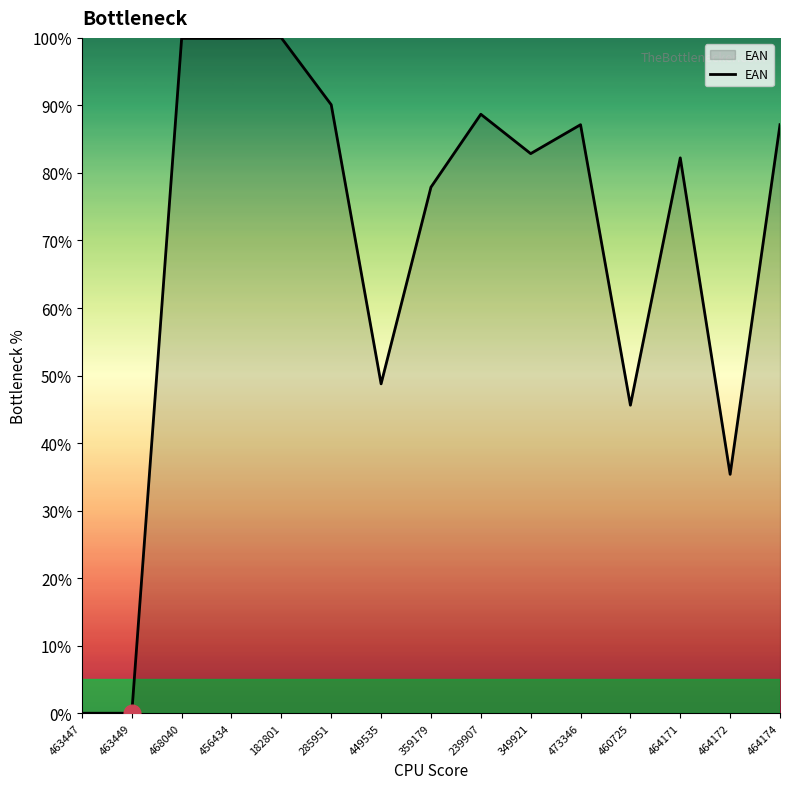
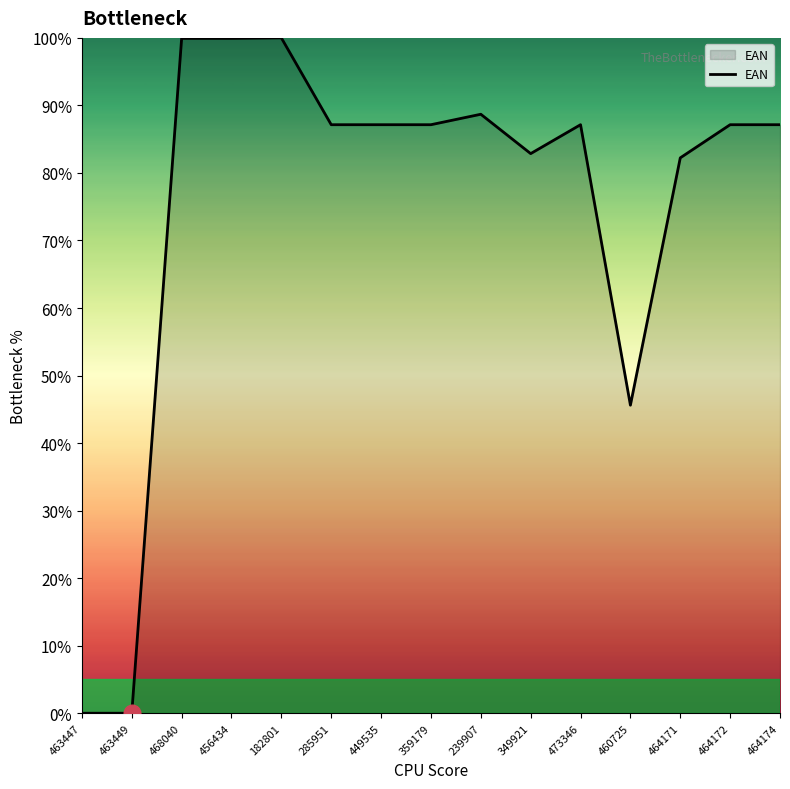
EAN, 285951: 90% -> 87%
EAN, 449535: 49% -> 87%
EAN, 359179: 78% -> 87%
EAN, 464172: 35% -> 87%
